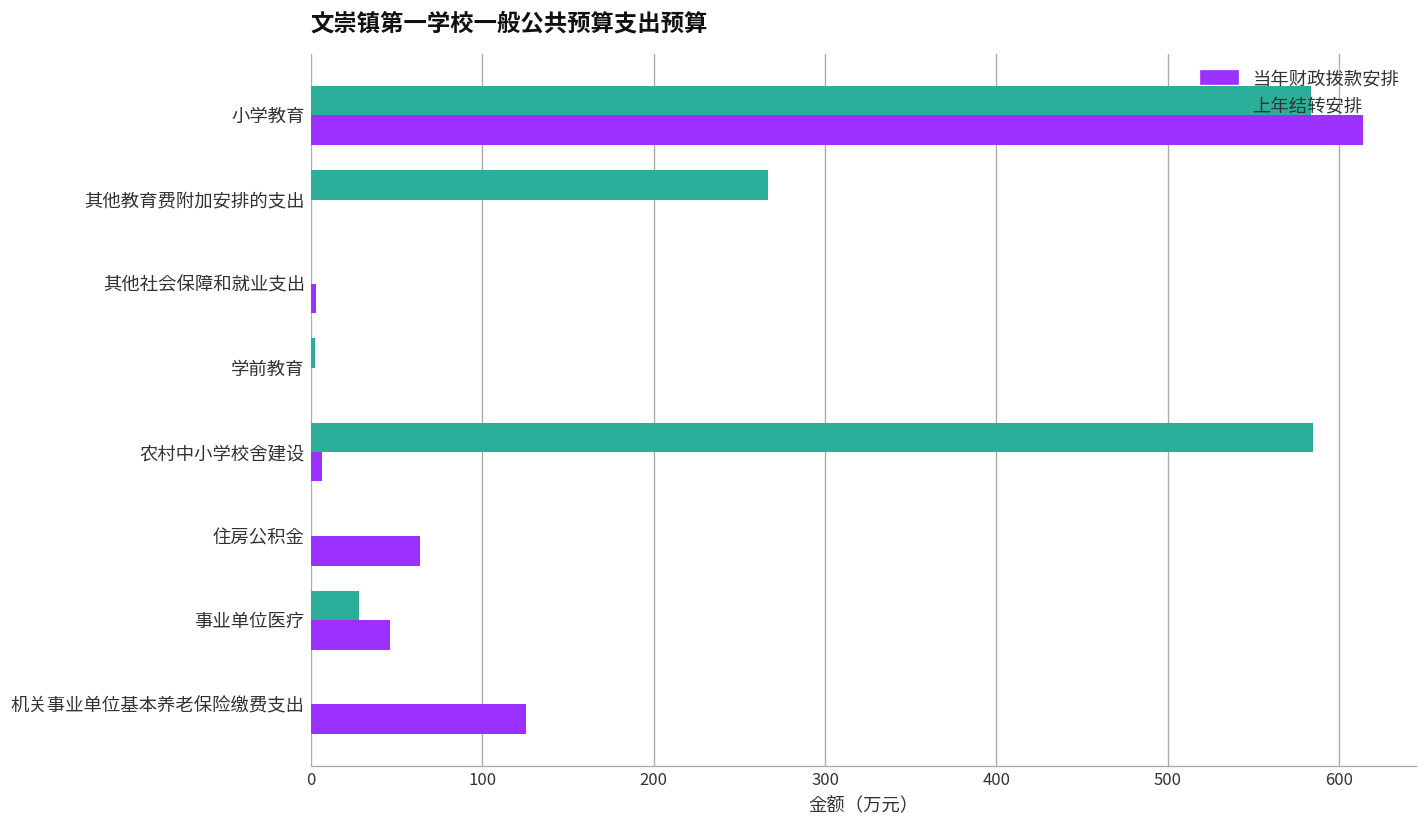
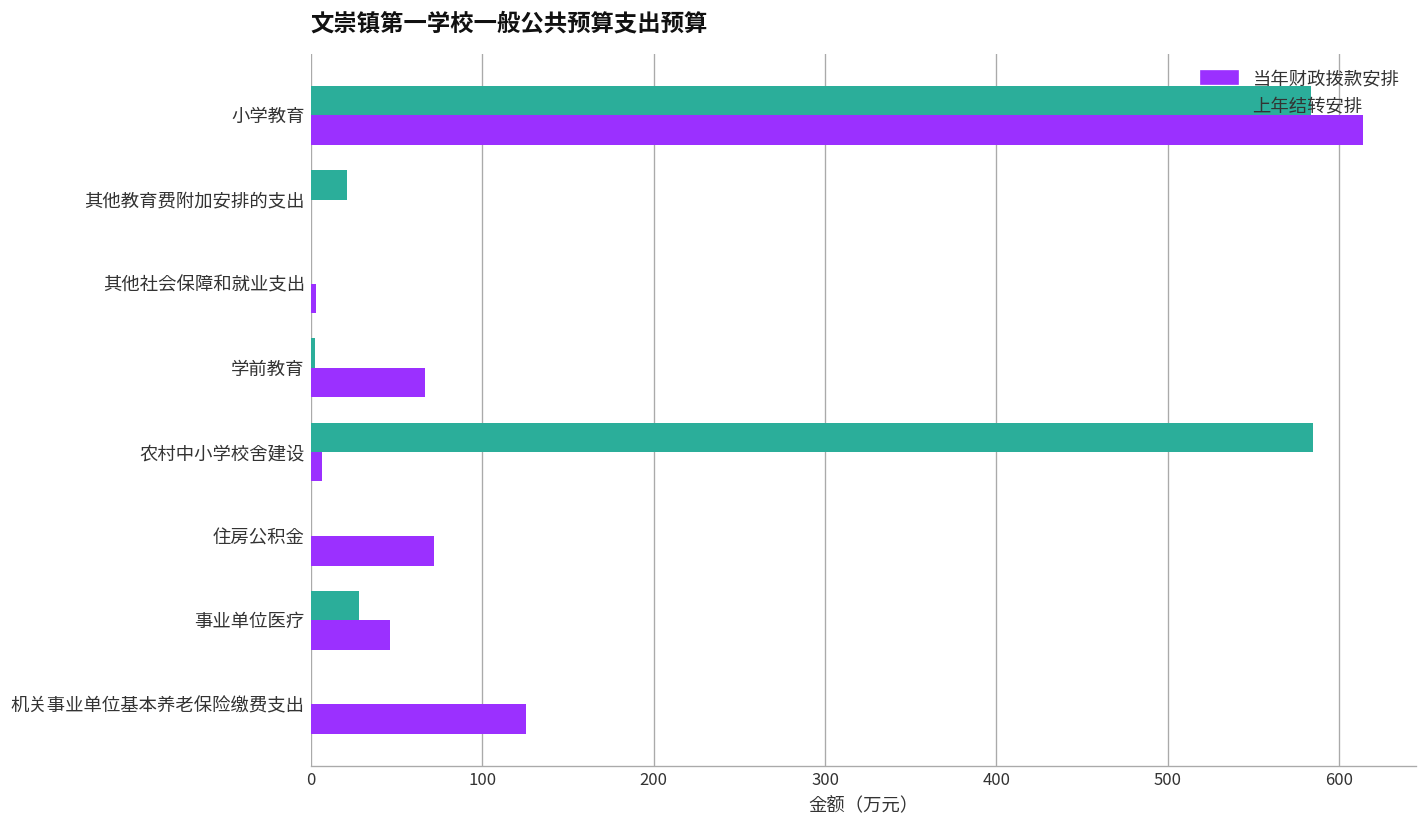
上年结转安排, 其他教育费附加安排的支出: 267 -> 21
当年财政拨款安排, 学前教育: 0 -> 67
当年财政拨款安排, 住房公积金: 64 -> 72
